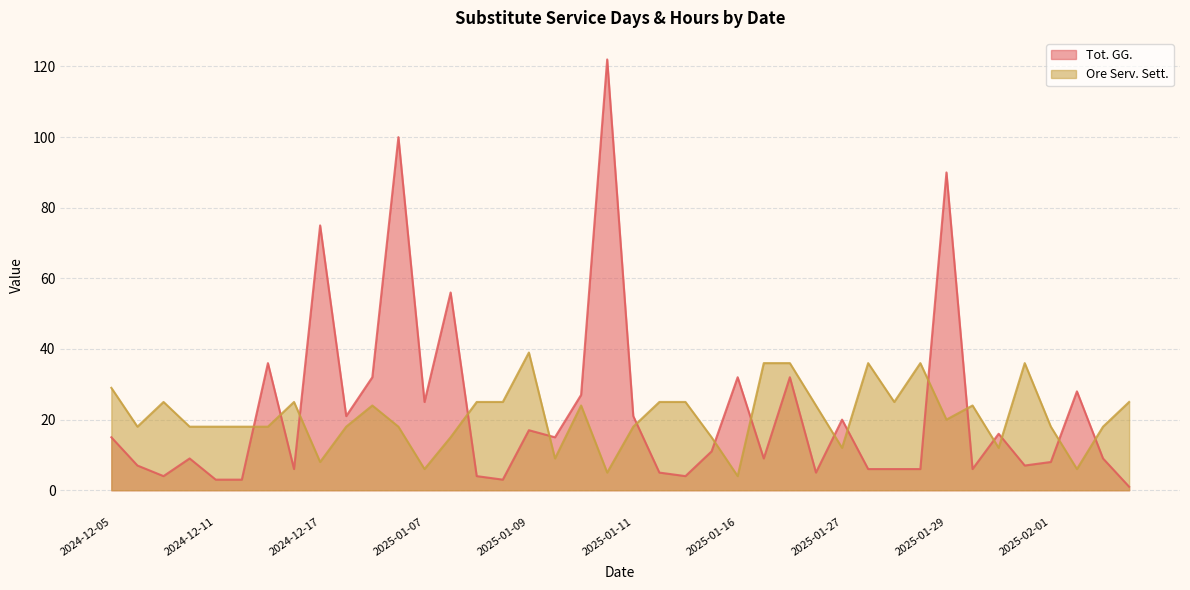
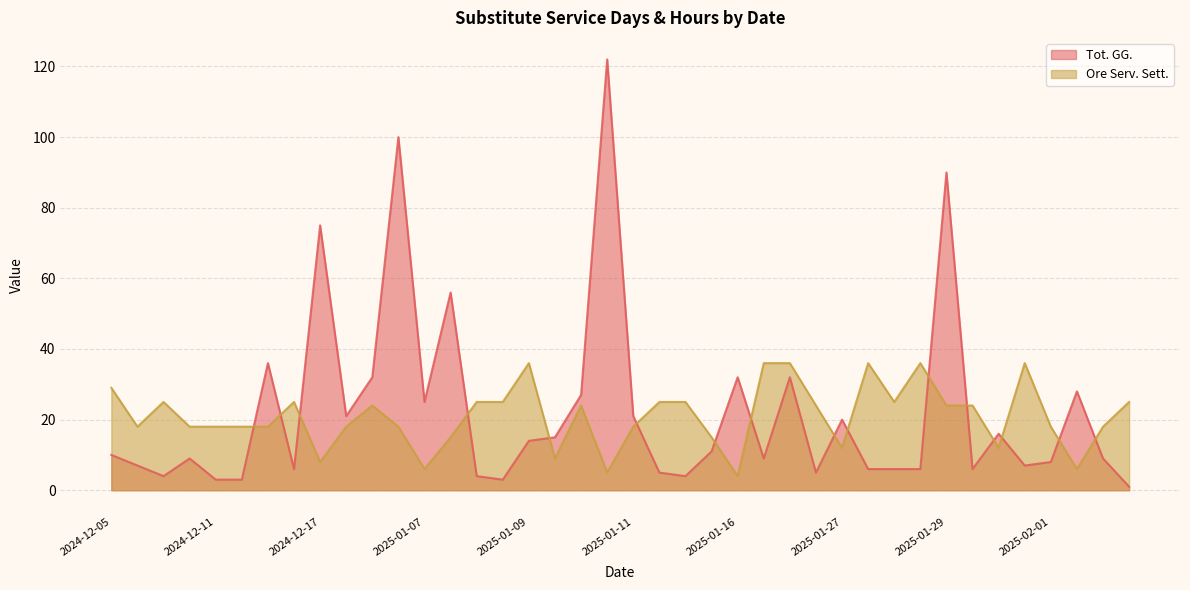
Tot. GG., 2024-12-05: 15 -> 10
Tot. GG., 2025-01-09: 17 -> 14
Ore Serv. Sett., 2025-01-09: 39 -> 36
Ore Serv. Sett., 2025-01-29: 20 -> 24
